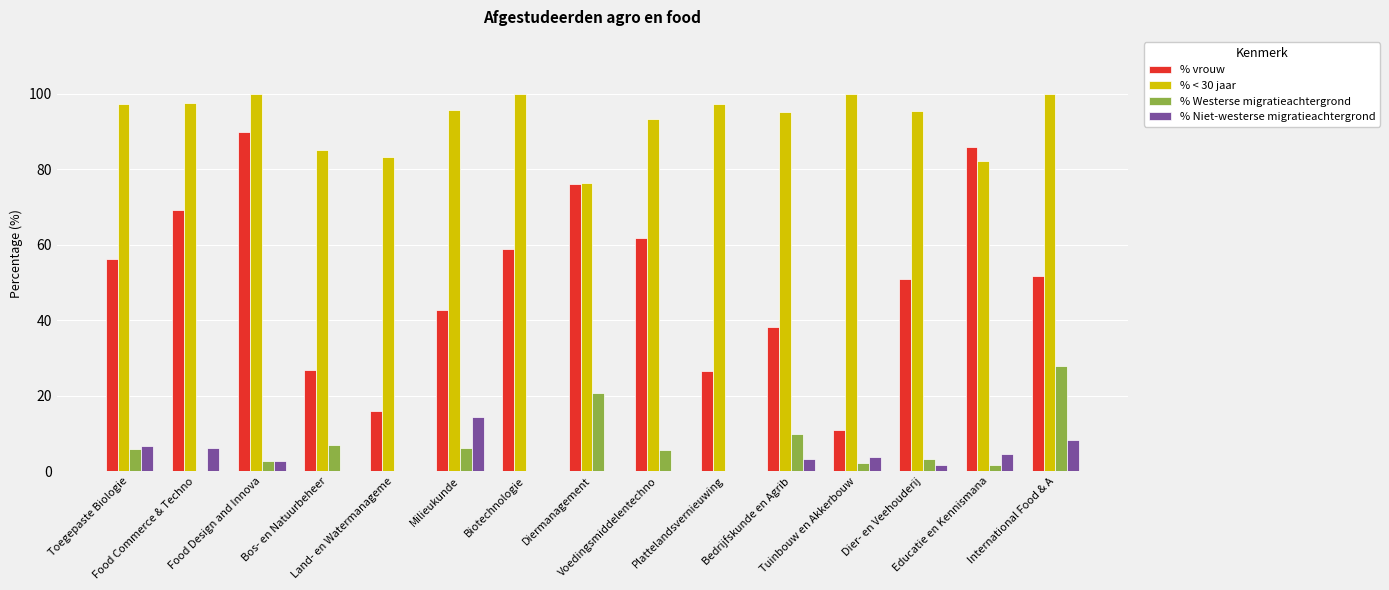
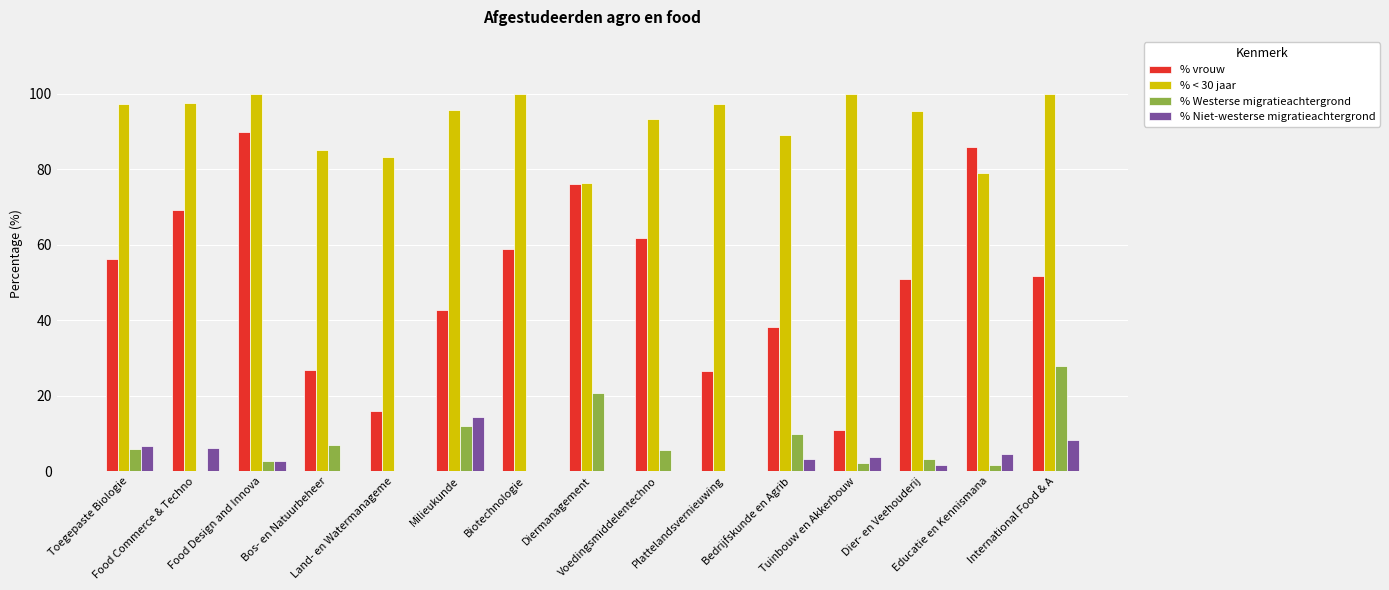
% Westerse migratieachtergrond, Milieukunde: 6 -> 12
% < 30 jaar, Bedrijfskunde en Agrib: 95 -> 89
% < 30 jaar, Educatie en Kennismana: 82 -> 79
